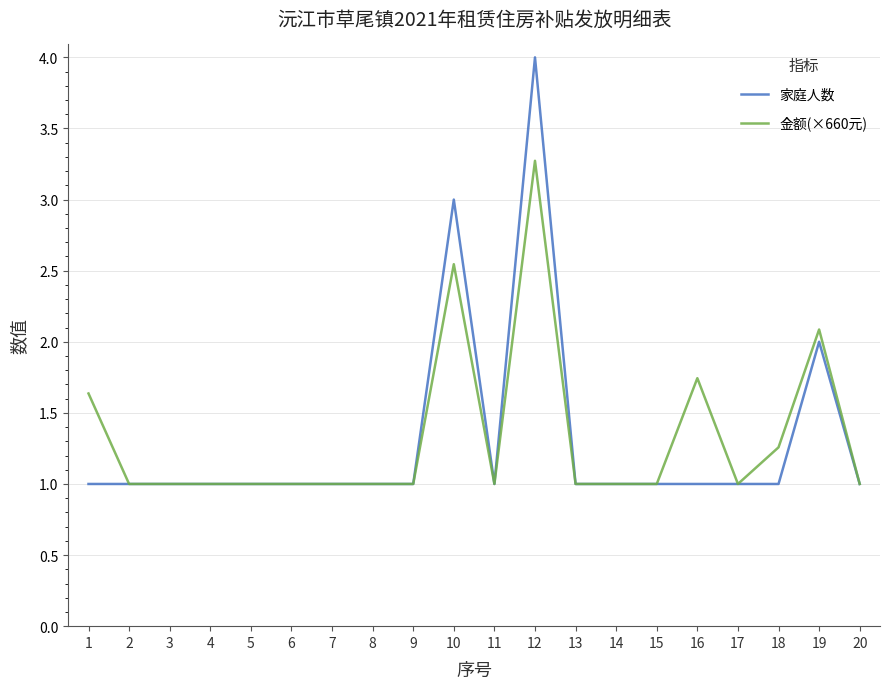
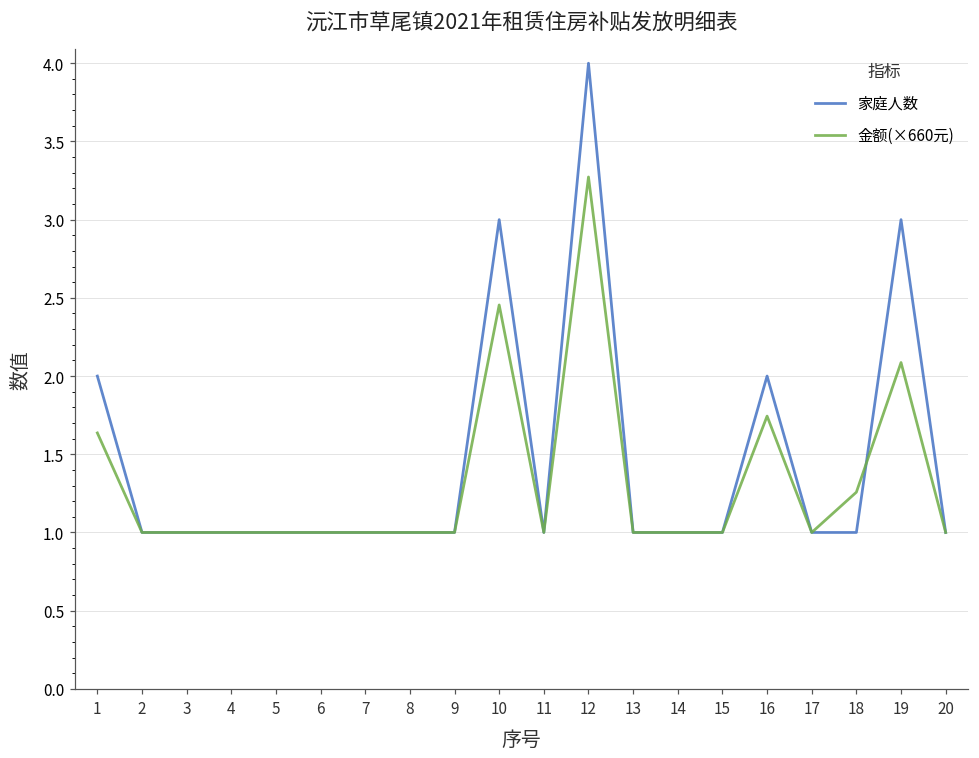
家庭人数, 1: 1 -> 2
金额(×660元), 10: 2.55 -> 2.45
家庭人数, 16: 1 -> 2
家庭人数, 19: 2 -> 3
